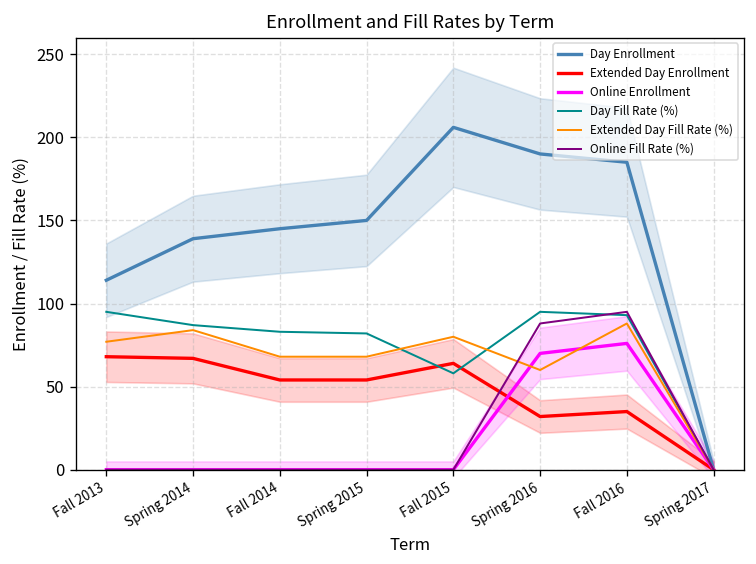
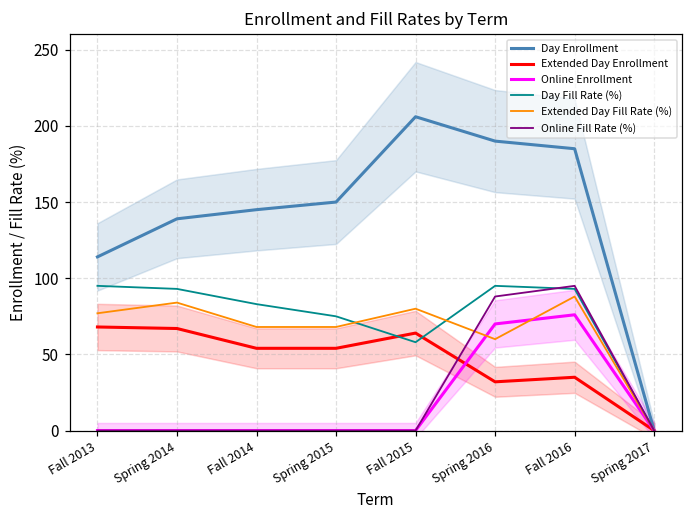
Day Fill Rate (%), Spring 2014: 87 -> 93
Day Fill Rate (%), Spring 2015: 82 -> 75
